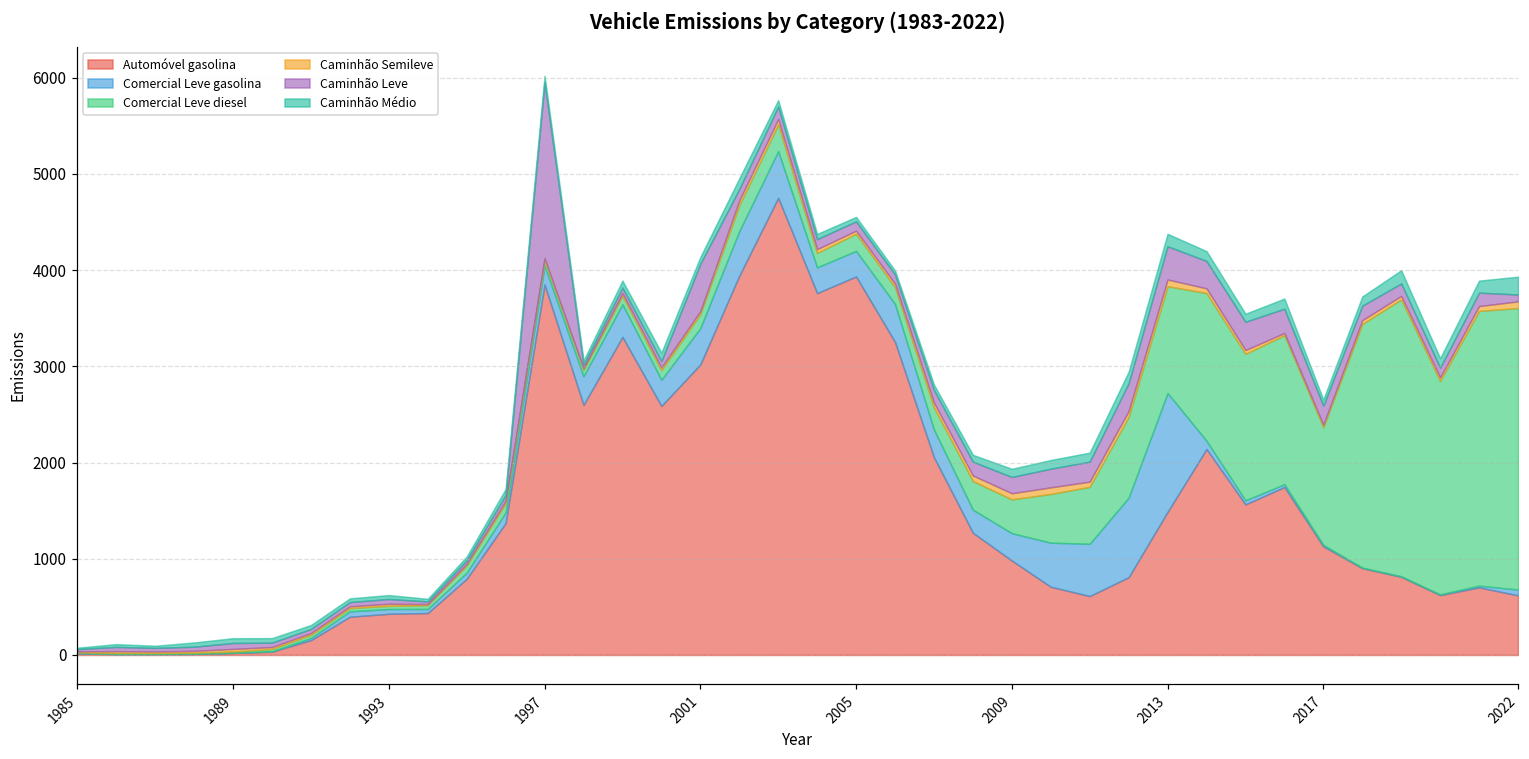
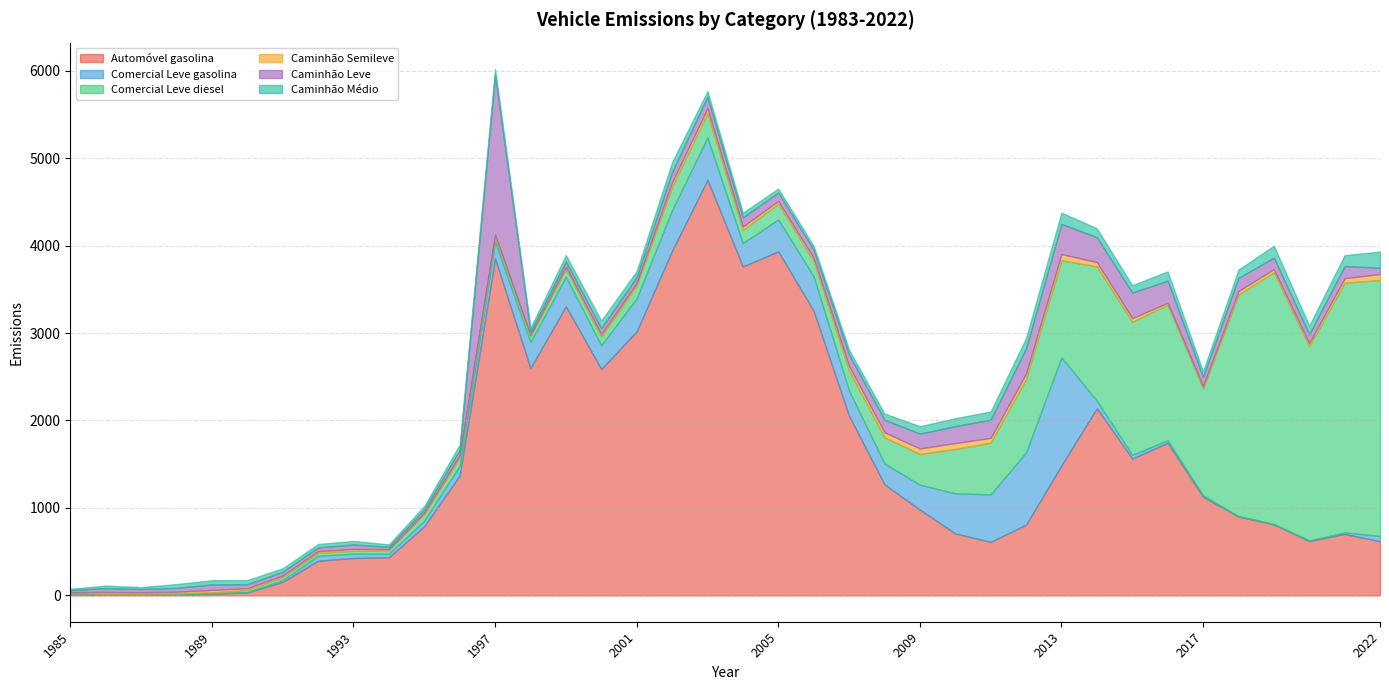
Caminhão Leve, 2001: 500 -> 100
Comercial Leve gasolina, 2005: 300 -> 400
Caminhão Leve, 2017: 200 -> 100
